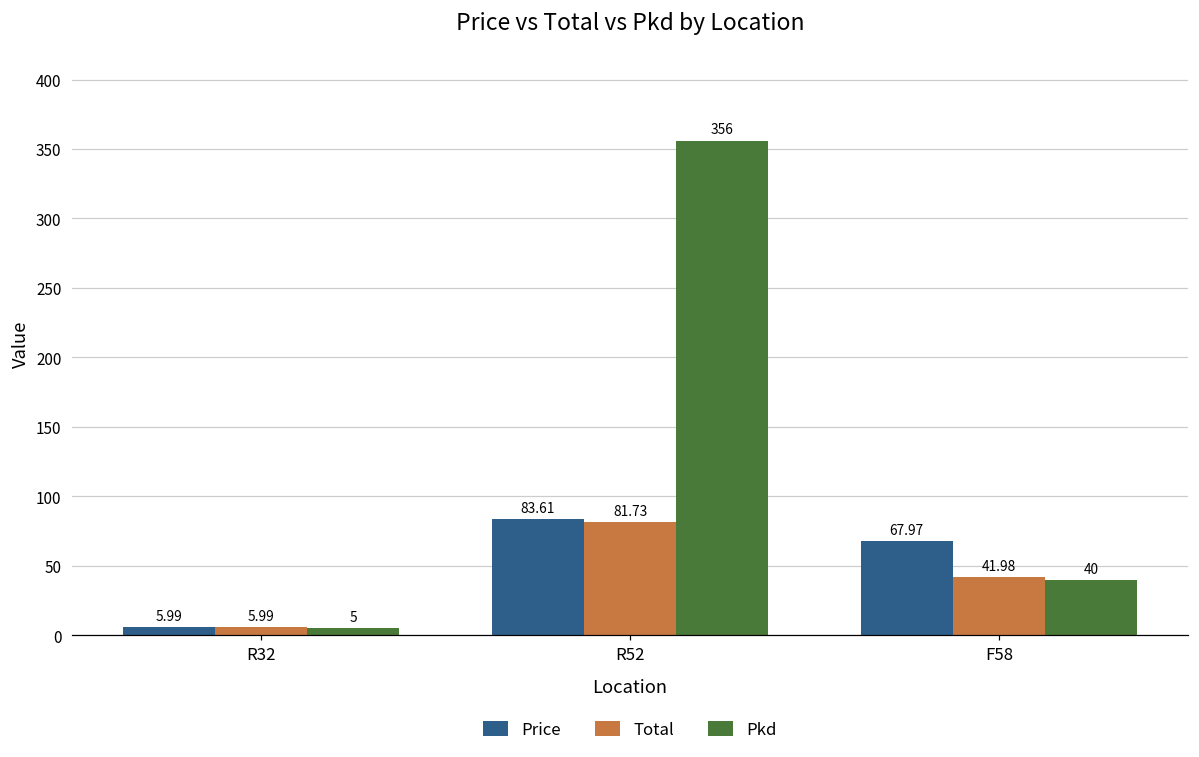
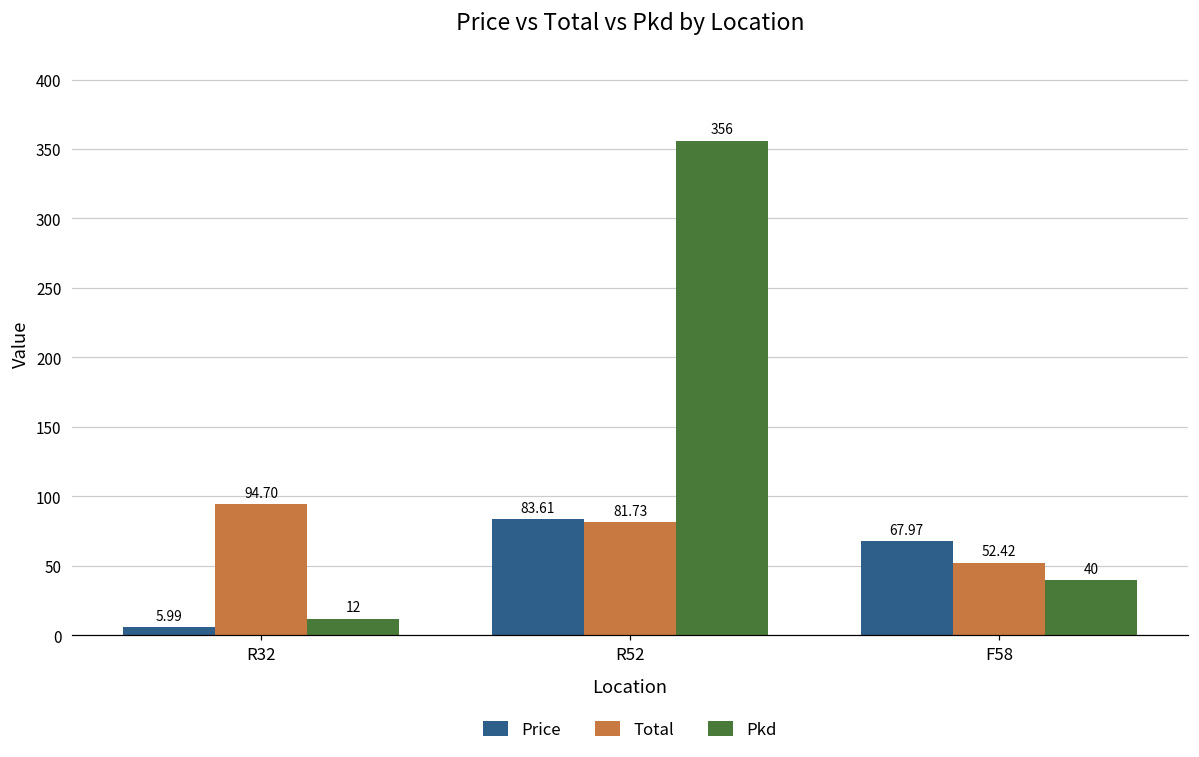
Total, R32: 5.99 -> 94.70
Pkd, R32: 5 -> 12
Total, F58: 41.98 -> 52.42
